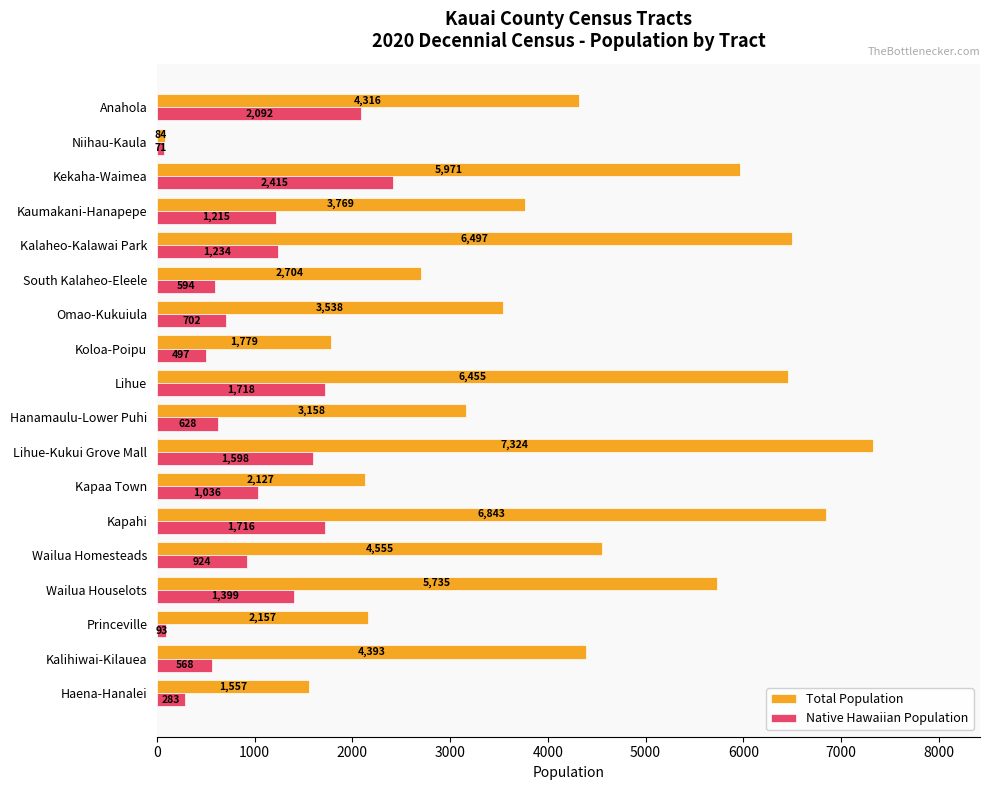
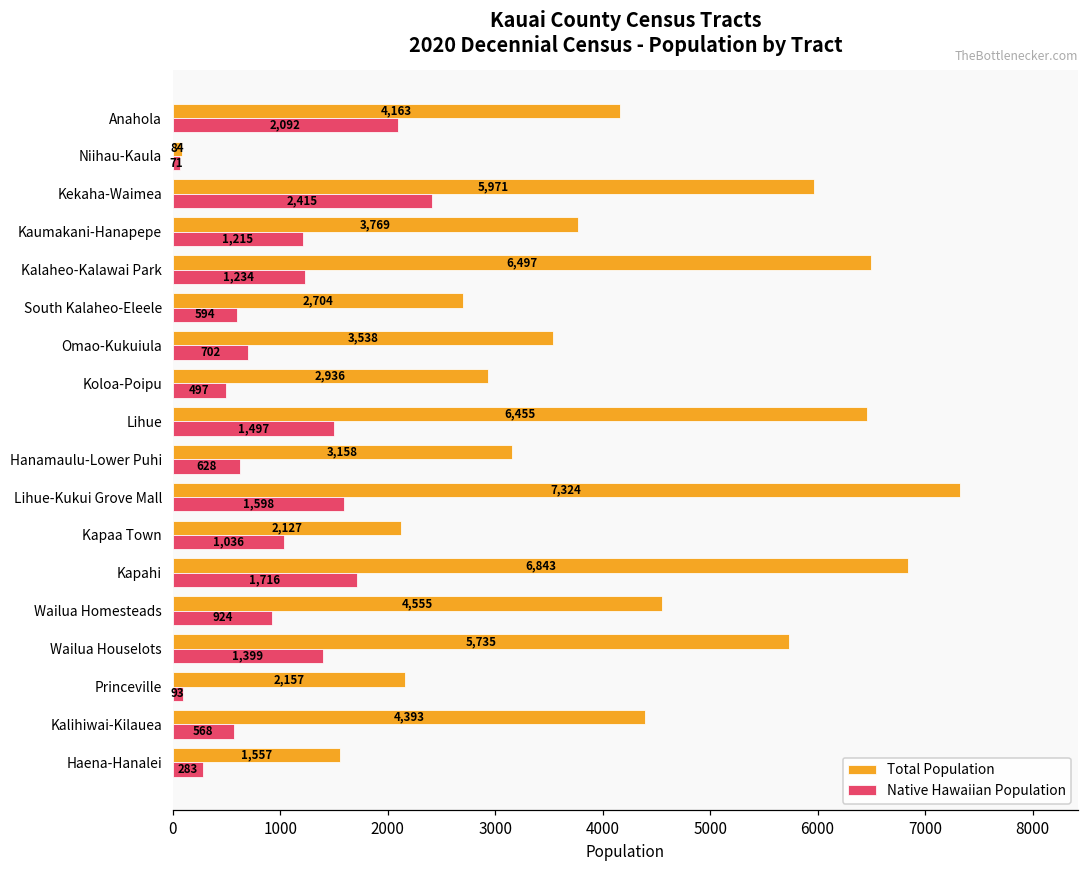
Total Population, Anahola: 4,316 -> 4,163
Total Population, Koloa-Poipu: 1,779 -> 2,936
Native Hawaiian Population, Lihue: 1,718 -> 1,497
